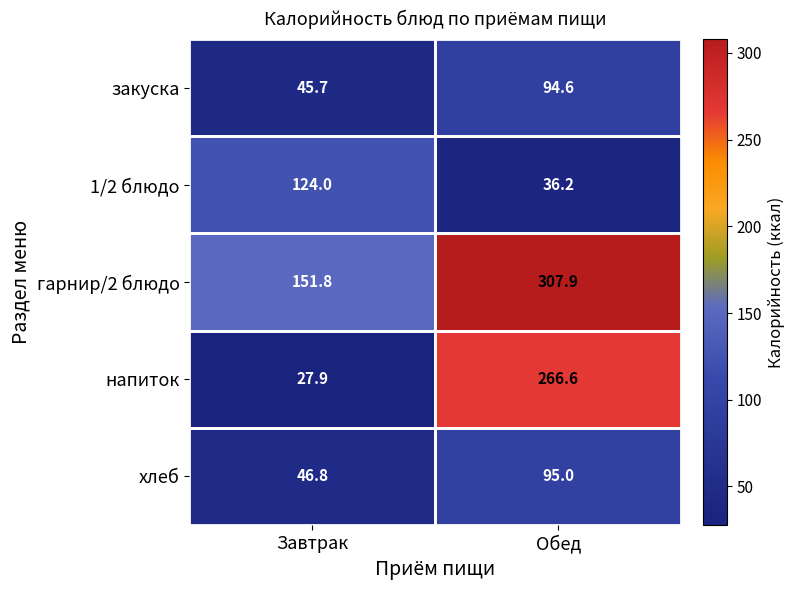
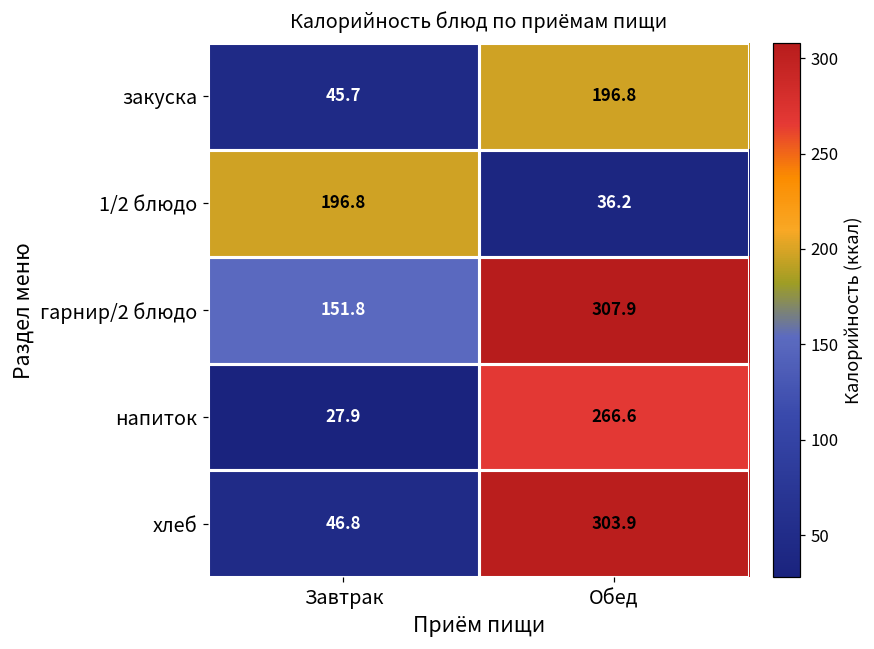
закуска, Обед: 94.6 -> 196.8
1/2 блюдо, Завтрак: 124.0 -> 196.8
хлеб, Обед: 95.0 -> 303.9
